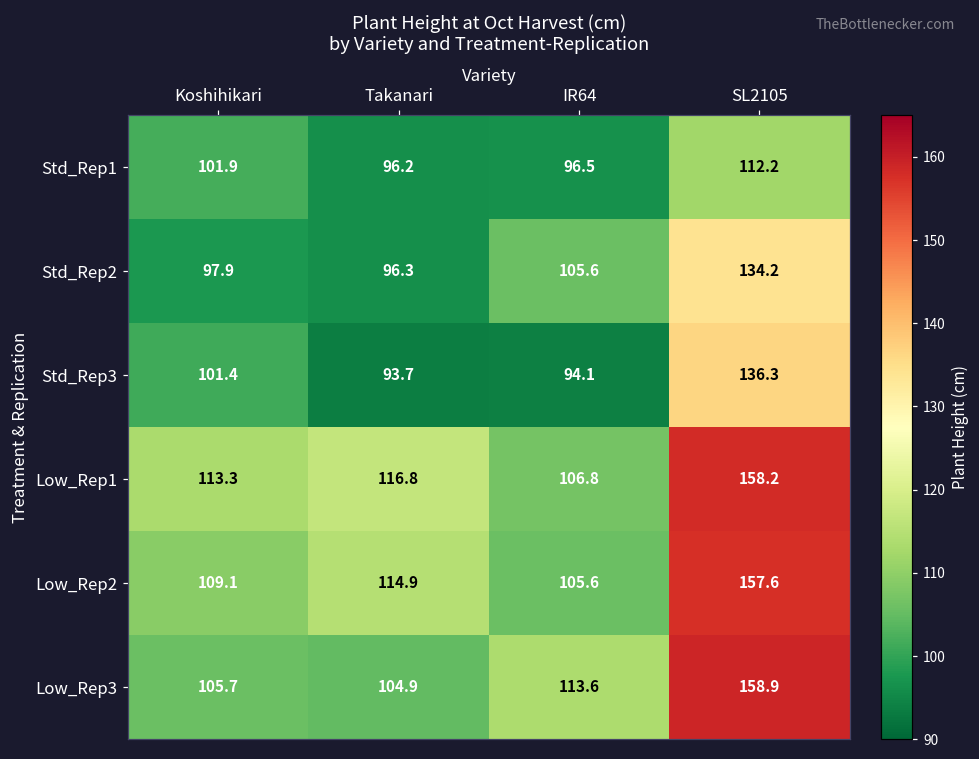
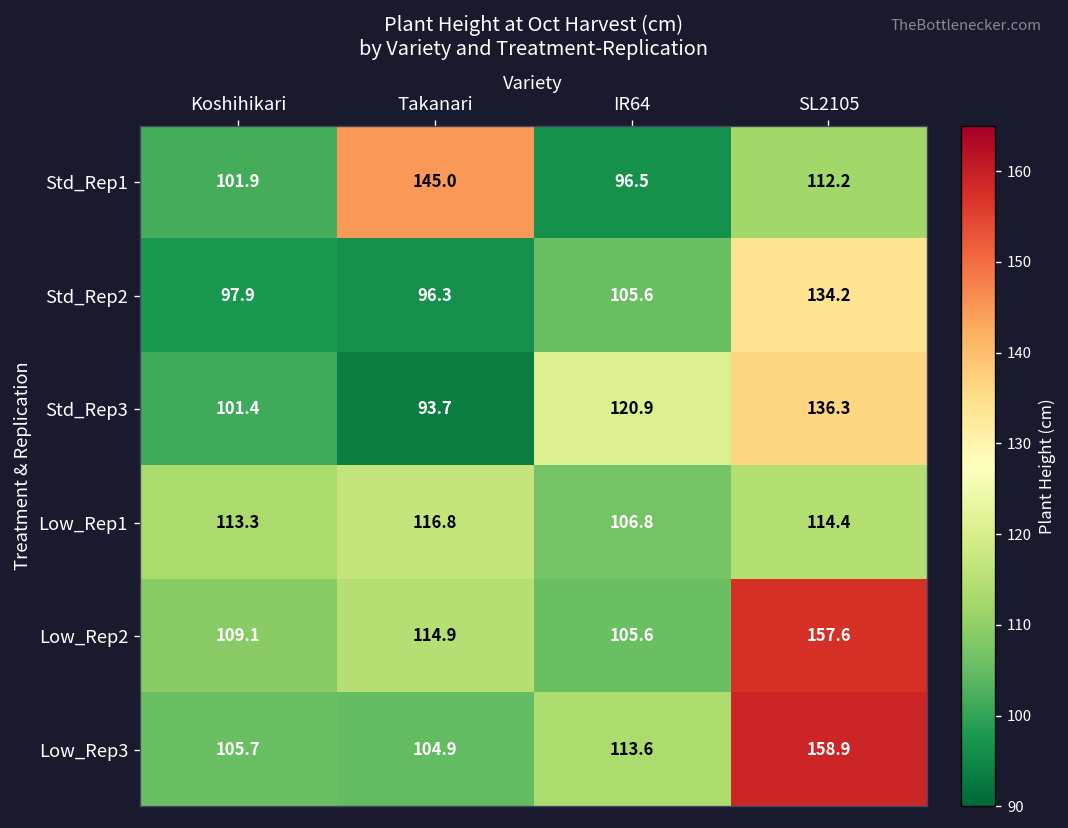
Std_Rep1, Takanari: 96.2 -> 145.0
Std_Rep3, IR64: 94.1 -> 120.9
Low_Rep1, SL2105: 158.2 -> 114.4
